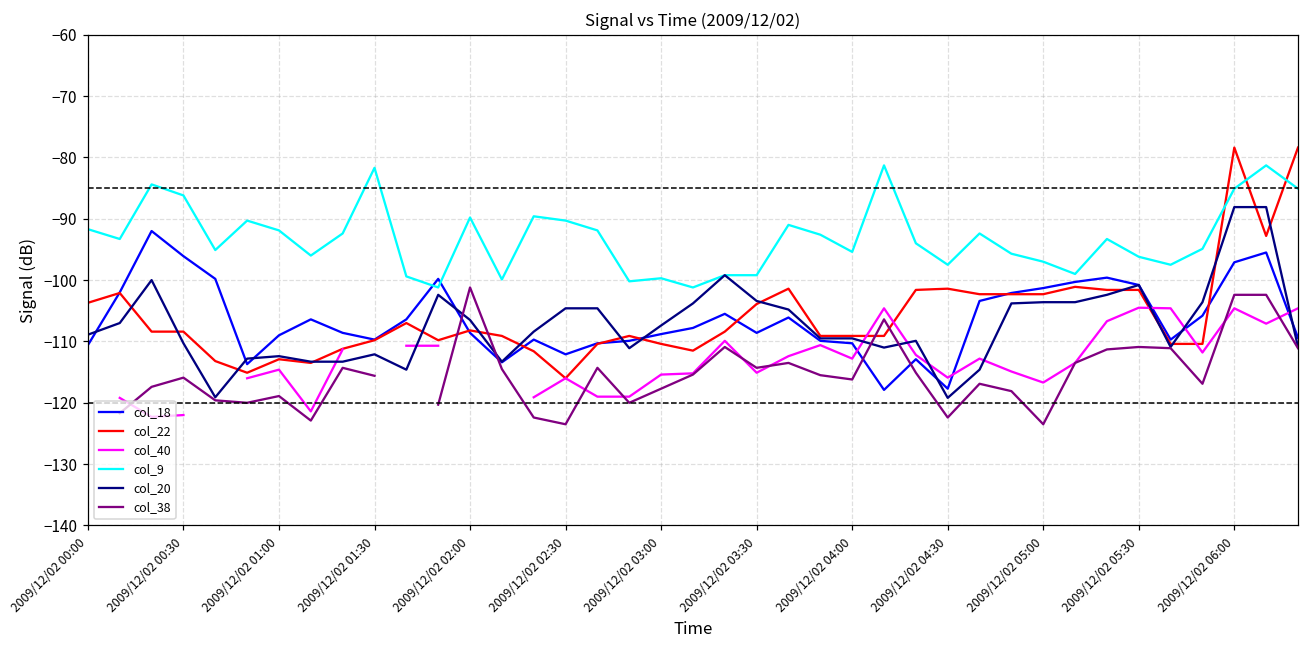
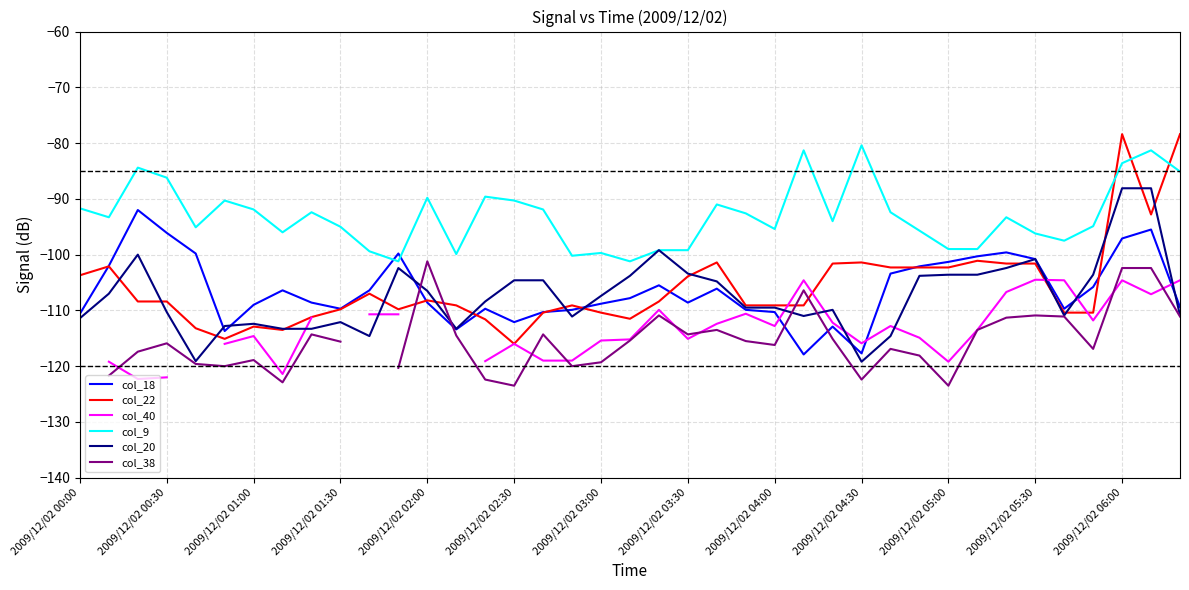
col_20, 2009/12/02 00:00: -109 -> -111
col_9, 2009/12/02 01:30: -82 -> -95
col_38, 2009/12/02 03:00: -118 -> -119
col_9, 2009/12/02 04:30: -98 -> -80
col_40, 2009/12/02 05:00: -117 -> -119
col_9, 2009/12/02 05:00: -97 -> -99
col_9, 2009/12/02 06:00: -85 -> -84
